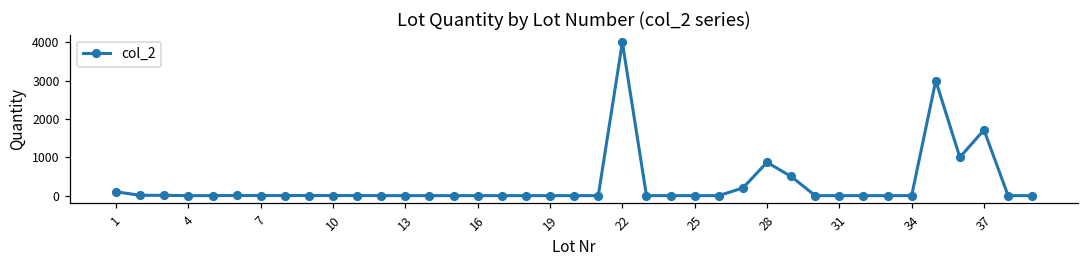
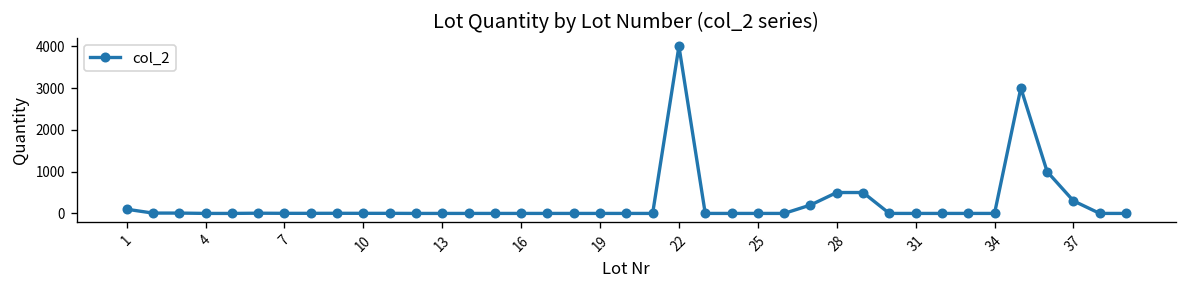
28: 900 -> 500
37: 1700 -> 300
